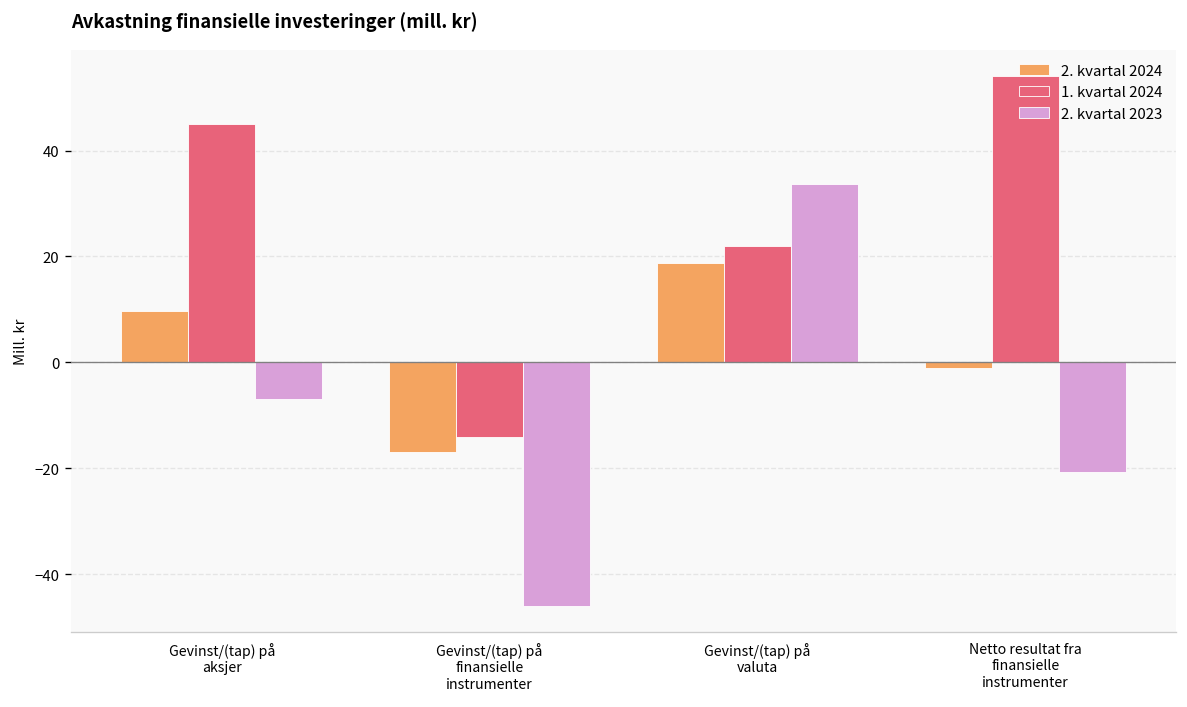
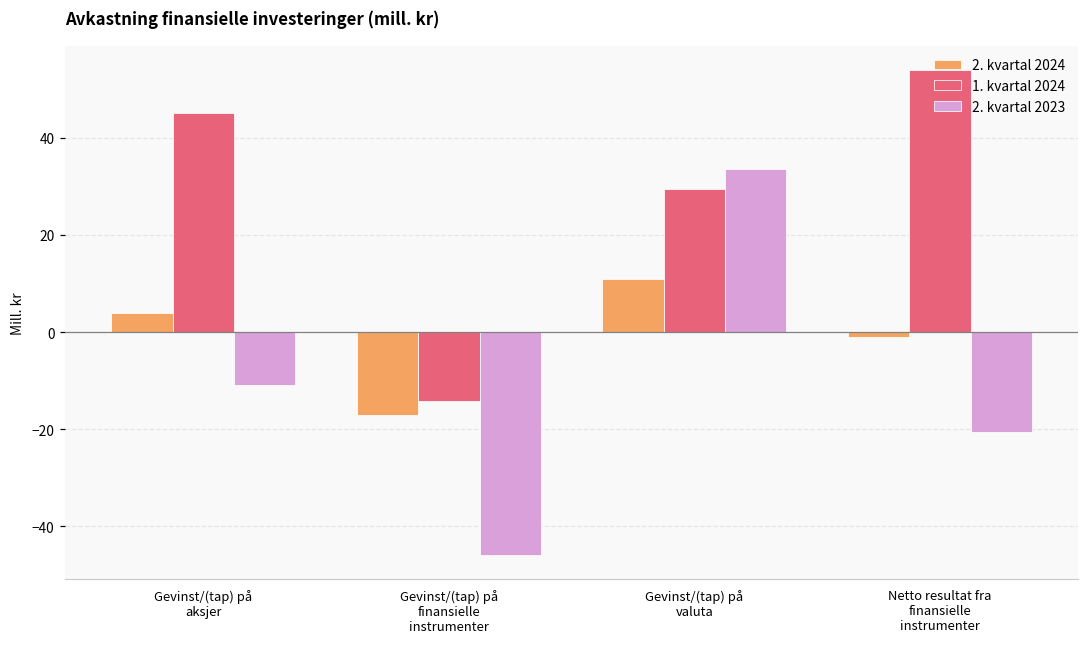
2. kvartal 2024, Gevinst/(tap) på aksjer: 10 -> 4
2. kvartal 2023, Gevinst/(tap) på aksjer: -7 -> -11
2. kvartal 2024, Gevinst/(tap) på valuta: 19 -> 11
1. kvartal 2024, Gevinst/(tap) på valuta: 22 -> 30
